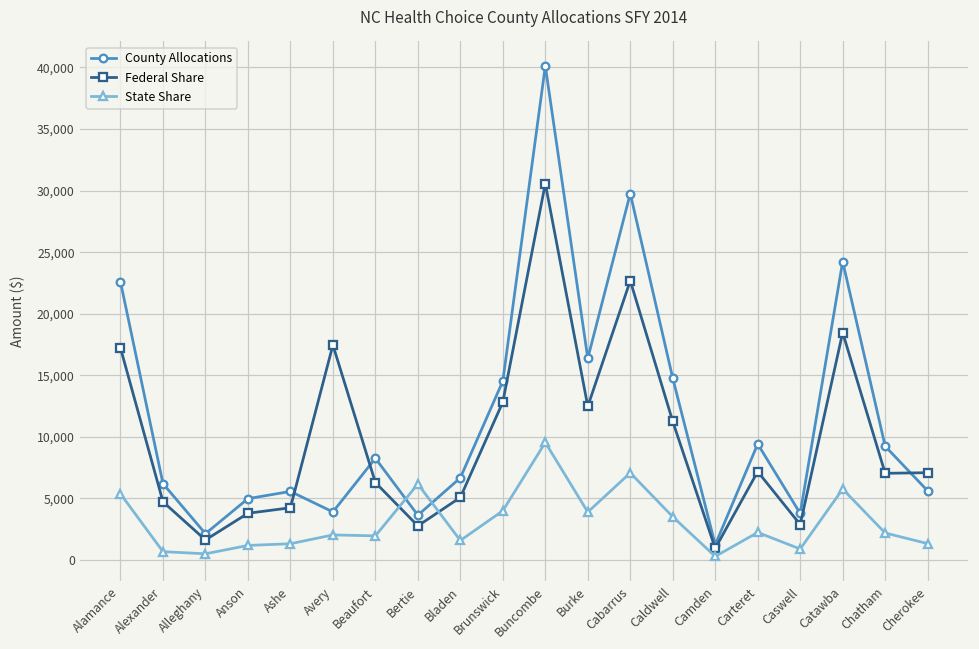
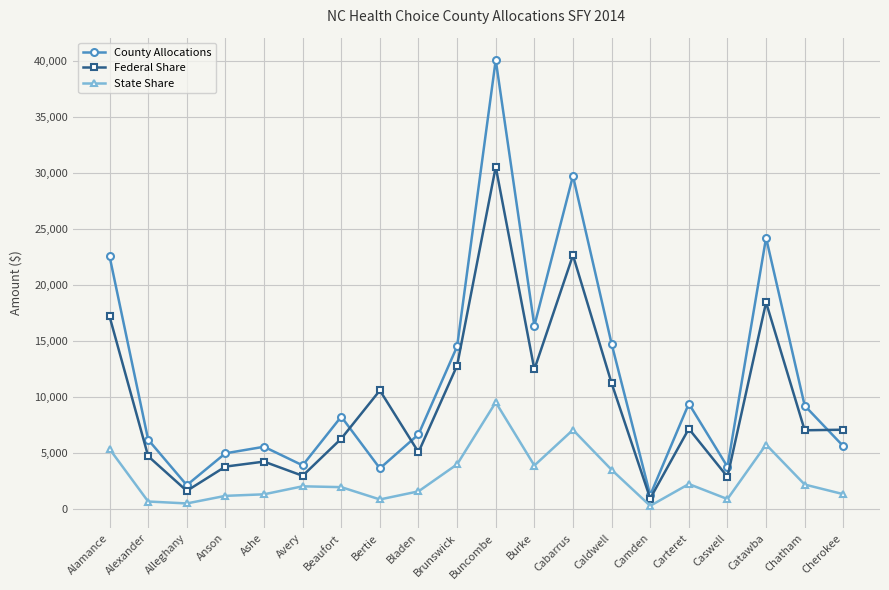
Federal Share, Avery: 17,500 -> 3,000
Federal Share, Bertie: 2,800 -> 10,600
State Share, Bertie: 6,200 -> 900
